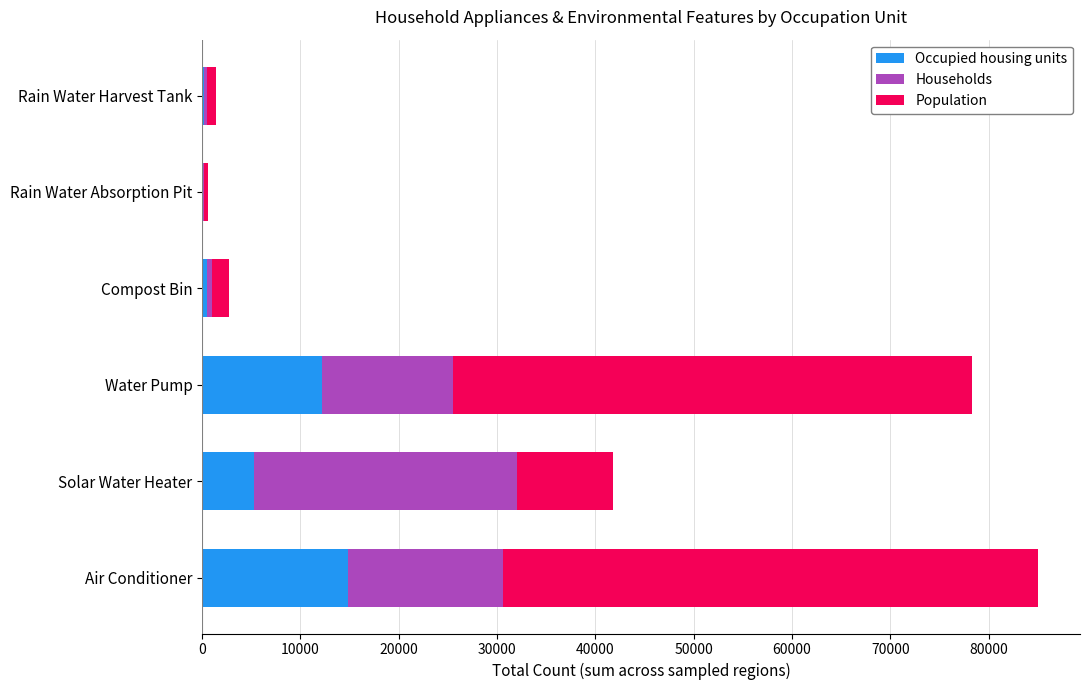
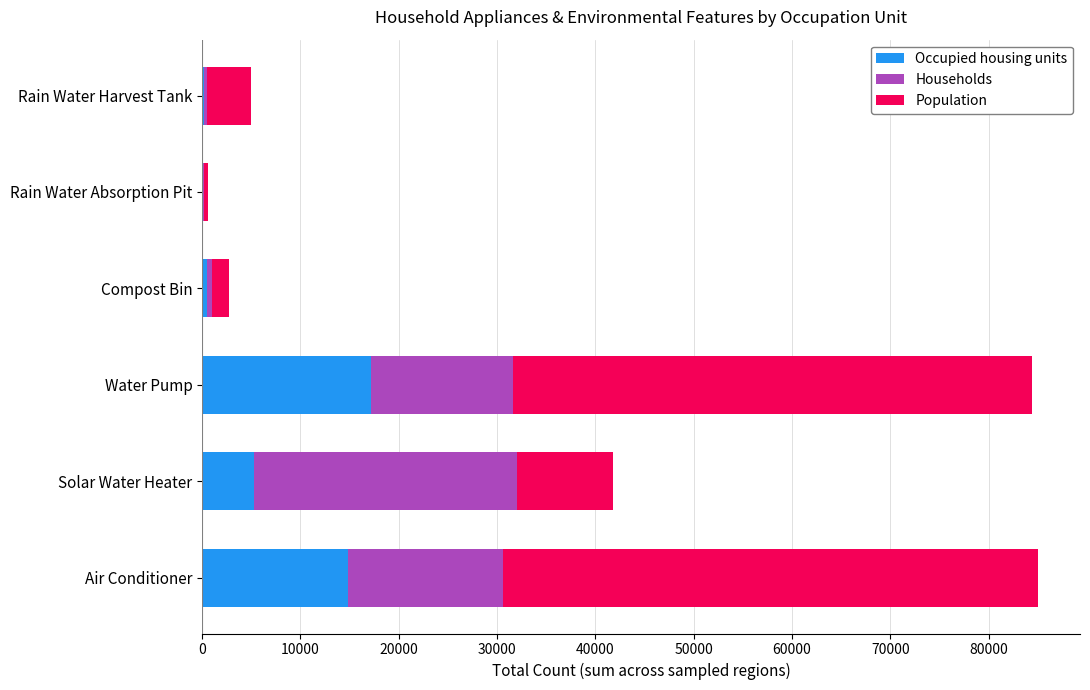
Population, Rain Water Harvest Tank: 1000 -> 4000
Occupied housing units, Water Pump: 12000 -> 17000
Households, Water Pump: 13000 -> 15000
